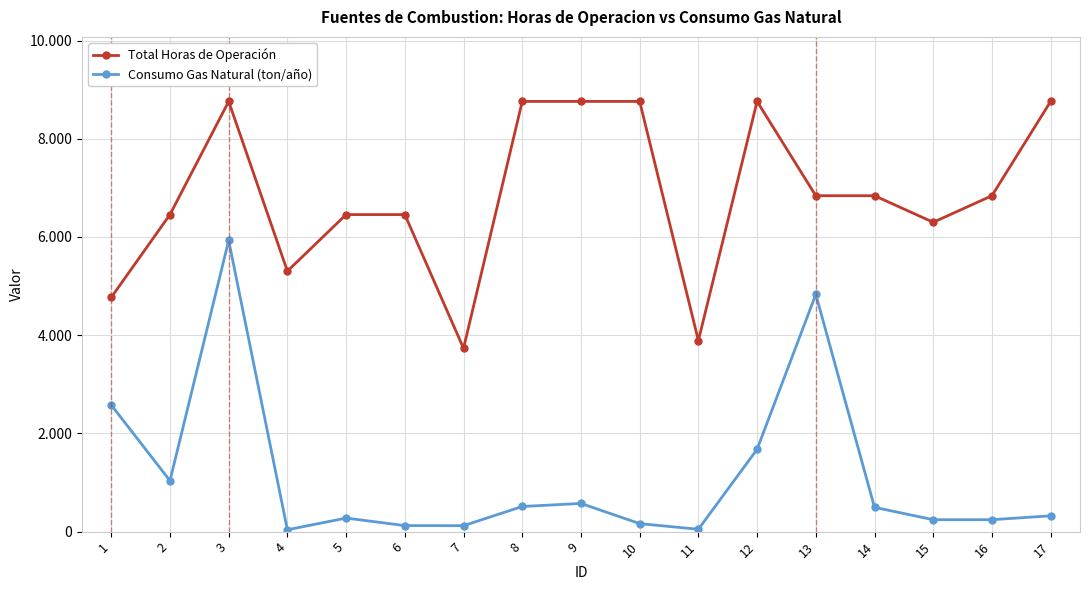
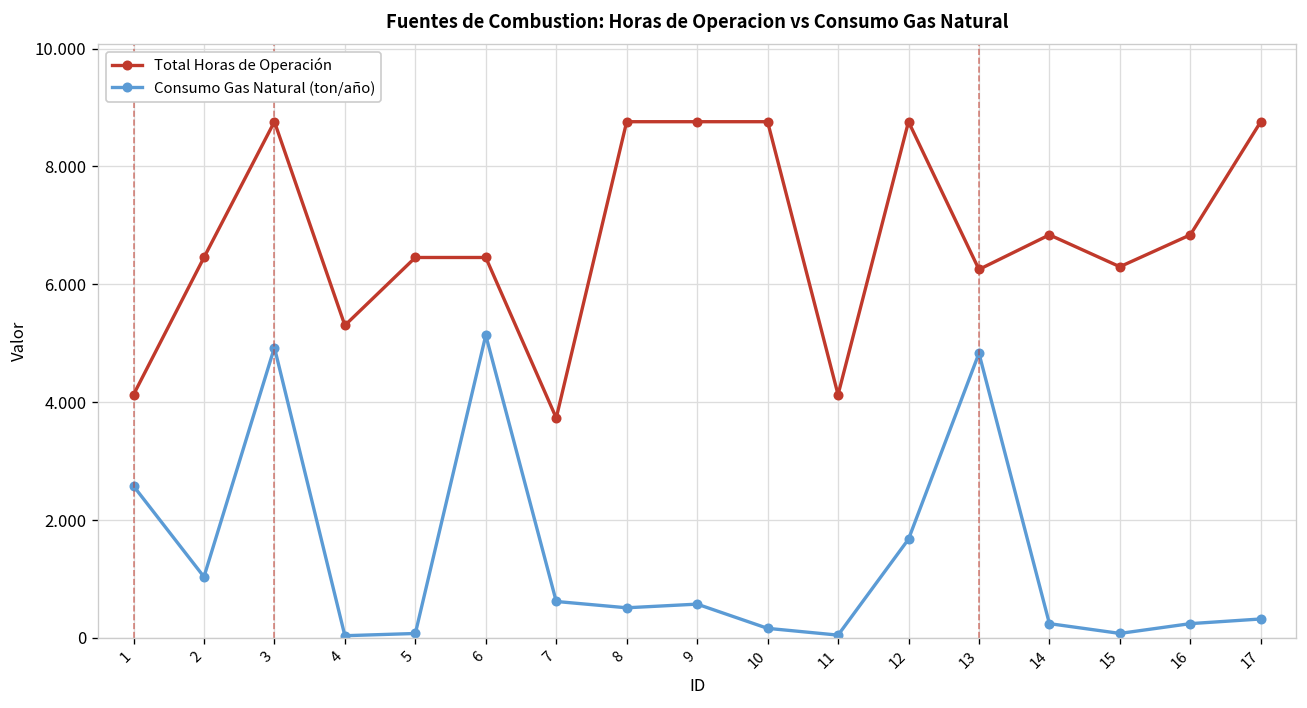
Total Horas de Operación, 1: 4.8 -> 4.1
Consumo Gas Natural (ton/año), 3: 5.9 -> 4.9
Consumo Gas Natural (ton/año), 5: 0.3 -> 0.1
Consumo Gas Natural (ton/año), 6: 0.1 -> 5.1
Consumo Gas Natural (ton/año), 7: 0.1 -> 0.6
Total Horas de Operación, 11: 3.9 -> 4.1
Total Horas de Operación, 13: 6.8 -> 6.3
Consumo Gas Natural (ton/año), 14: 0.5 -> 0.2
Consumo Gas Natural (ton/año), 15: 0.2 -> 0.1
